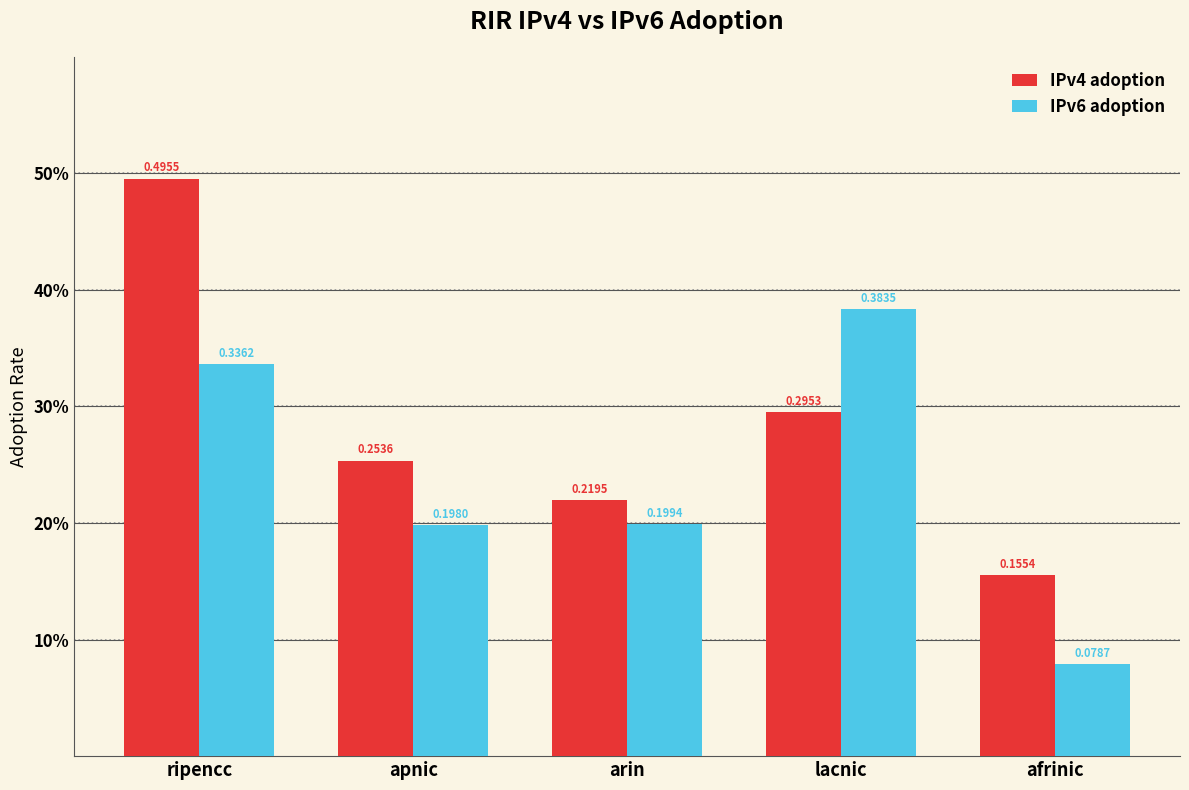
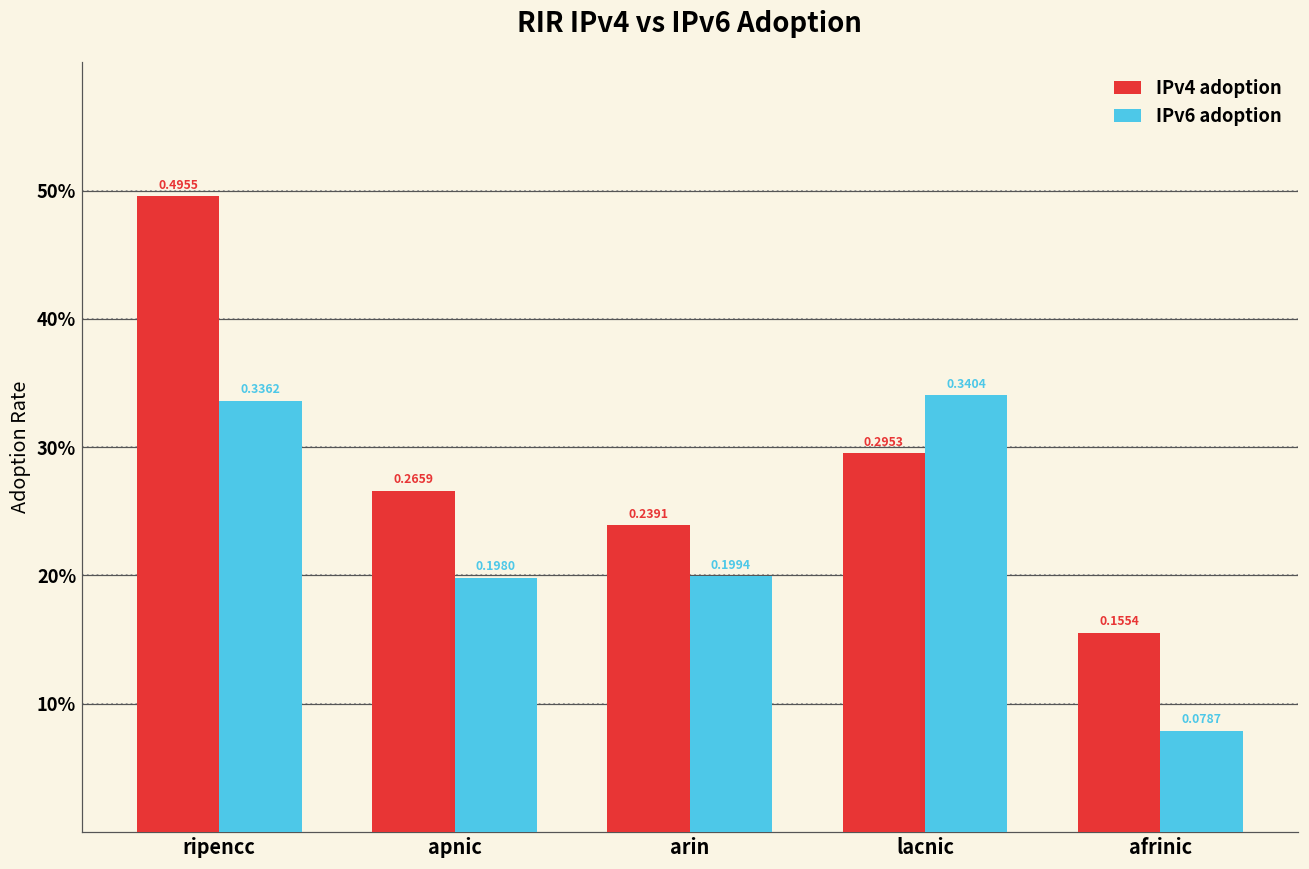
IPv4 adoption, apnic: 0.2536 -> 0.2659
IPv4 adoption, arin: 0.2195 -> 0.2391
IPv6 adoption, lacnic: 0.3835 -> 0.3404
